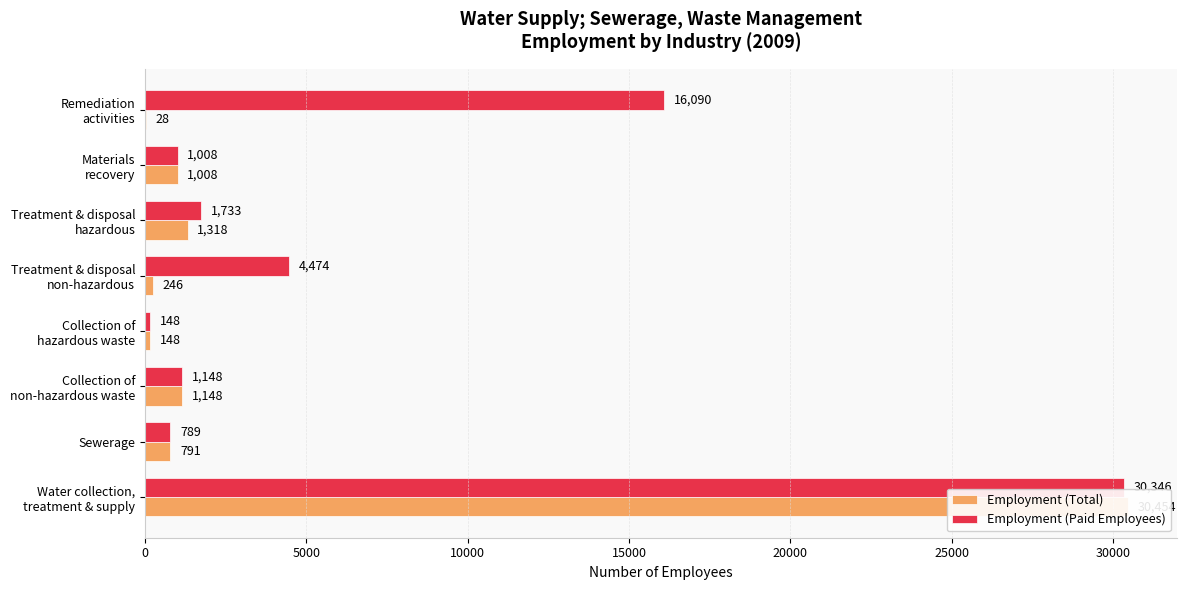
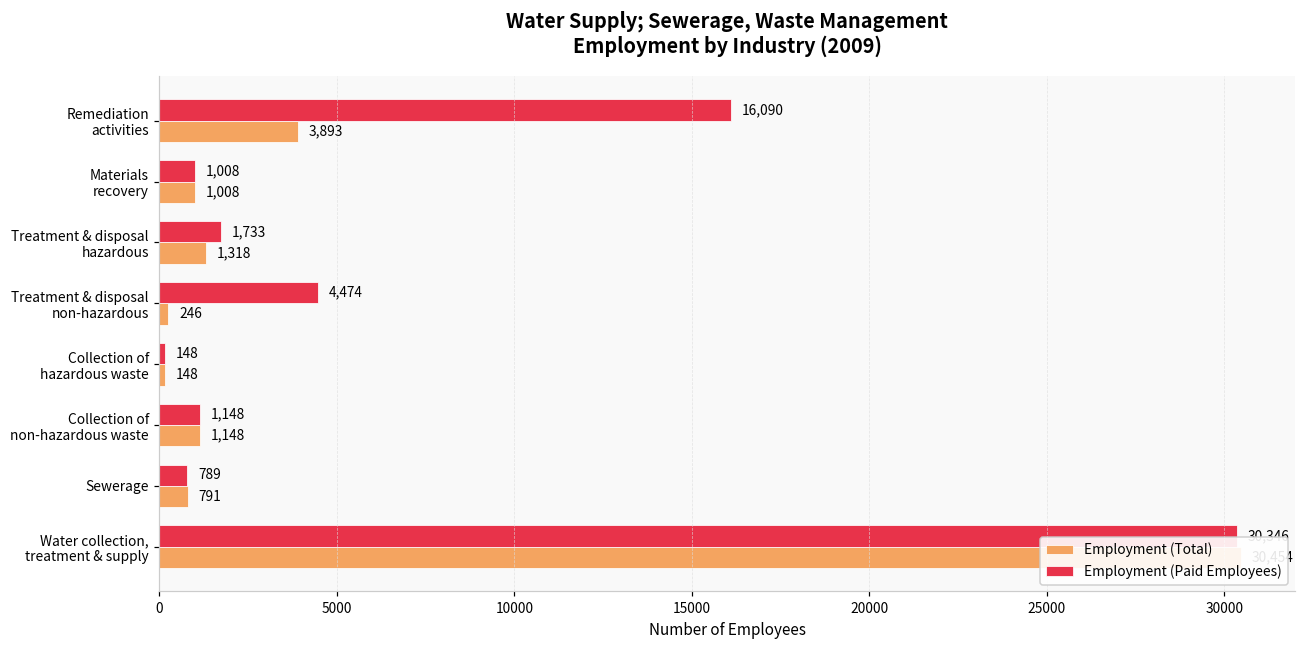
Employment (Total), Remediation activities: 28 -> 3,893
